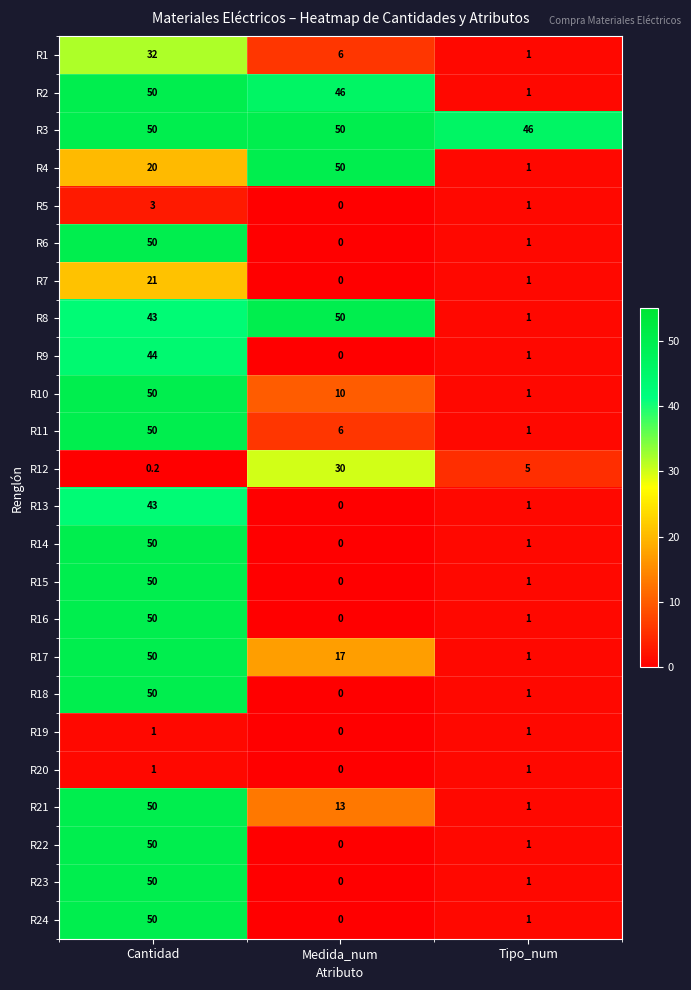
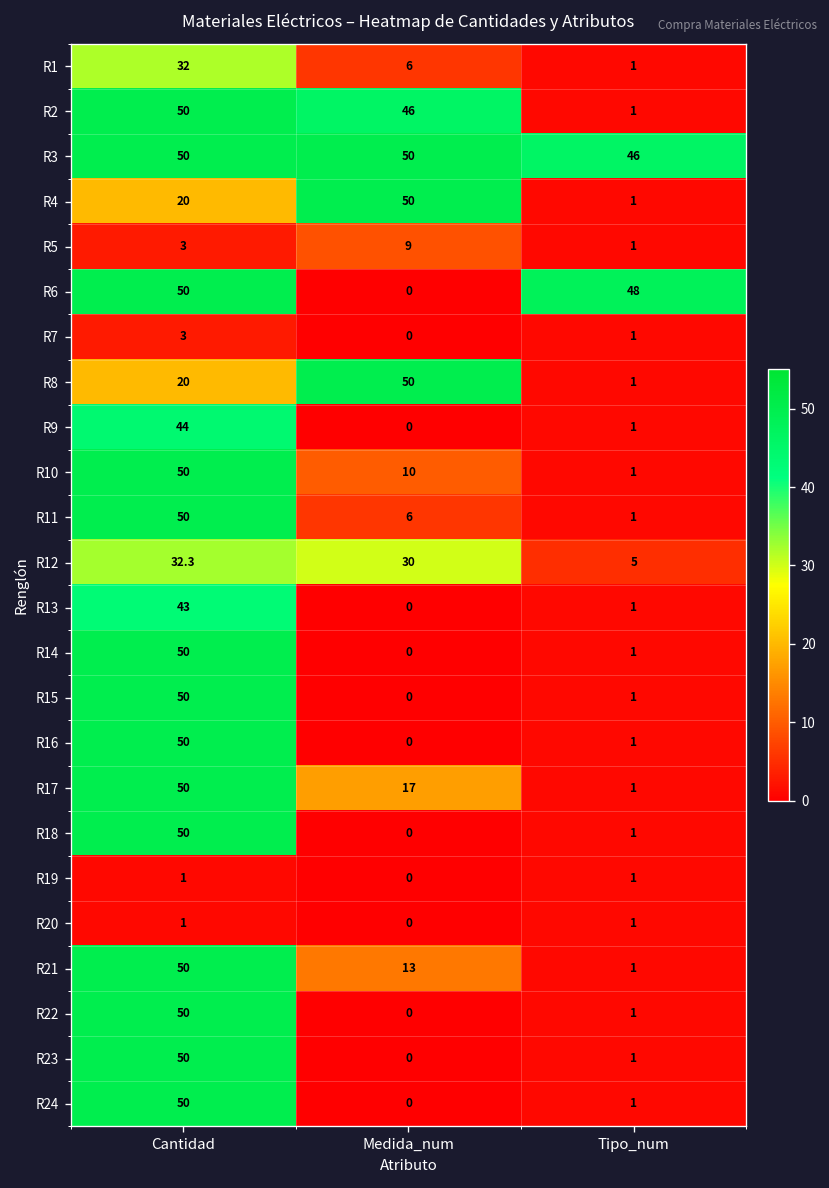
R5, Medida_num: 0 -> 9
R6, Tipo_num: 1 -> 48
R7, Cantidad: 21 -> 3
R8, Cantidad: 43 -> 20
R12, Cantidad: 0.2 -> 32.3
